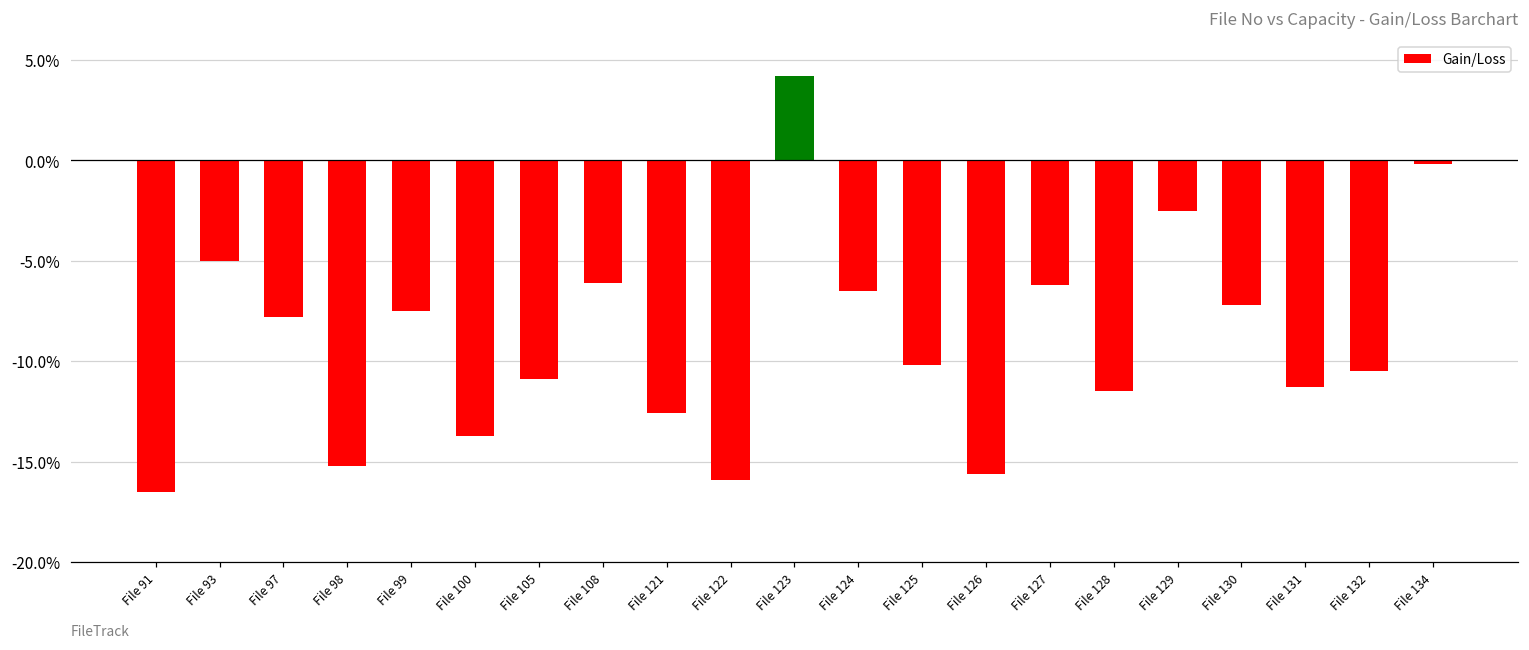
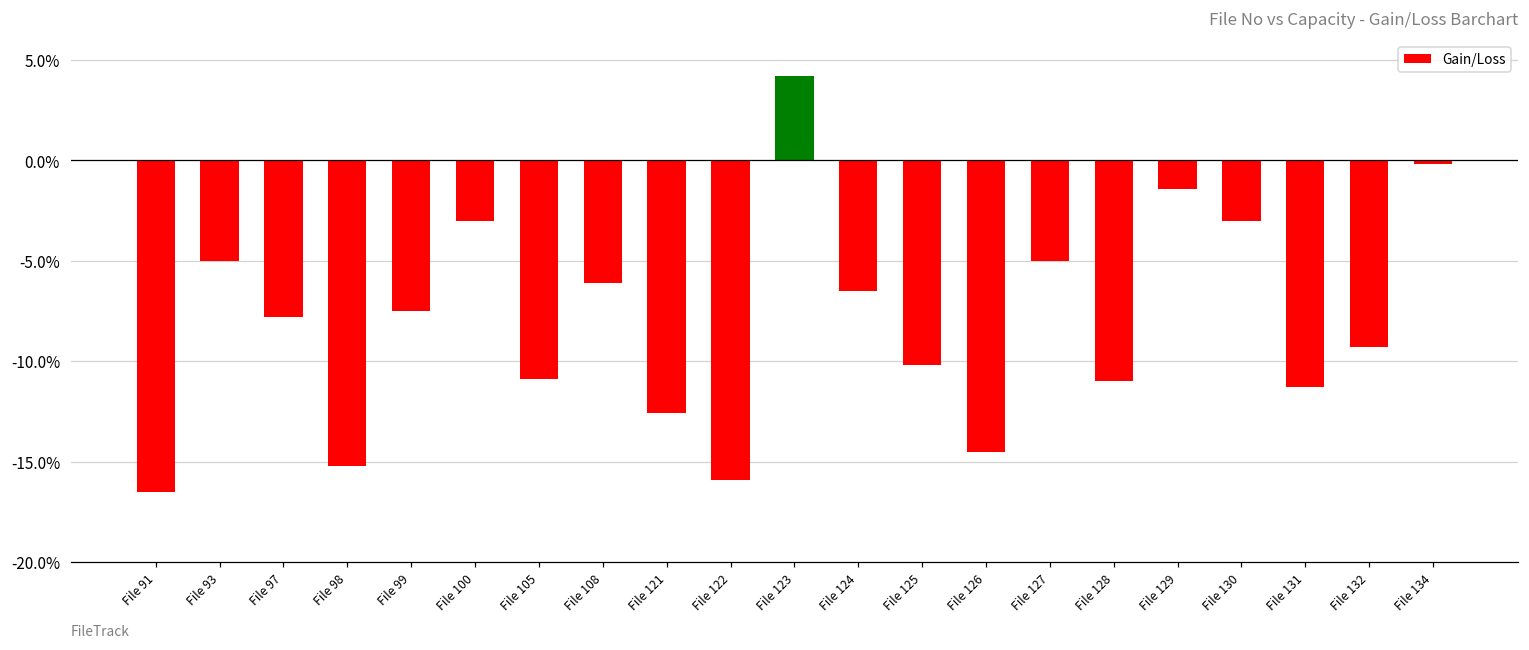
File 100: -13.7% -> -3.0%
File 126: -15.6% -> -14.5%
File 127: -6.2% -> -5.0%
File 128: -11.5% -> -11.0%
File 129: -2.5% -> -1.4%
File 130: -7.2% -> -3.0%
File 132: -10.5% -> -9.3%
